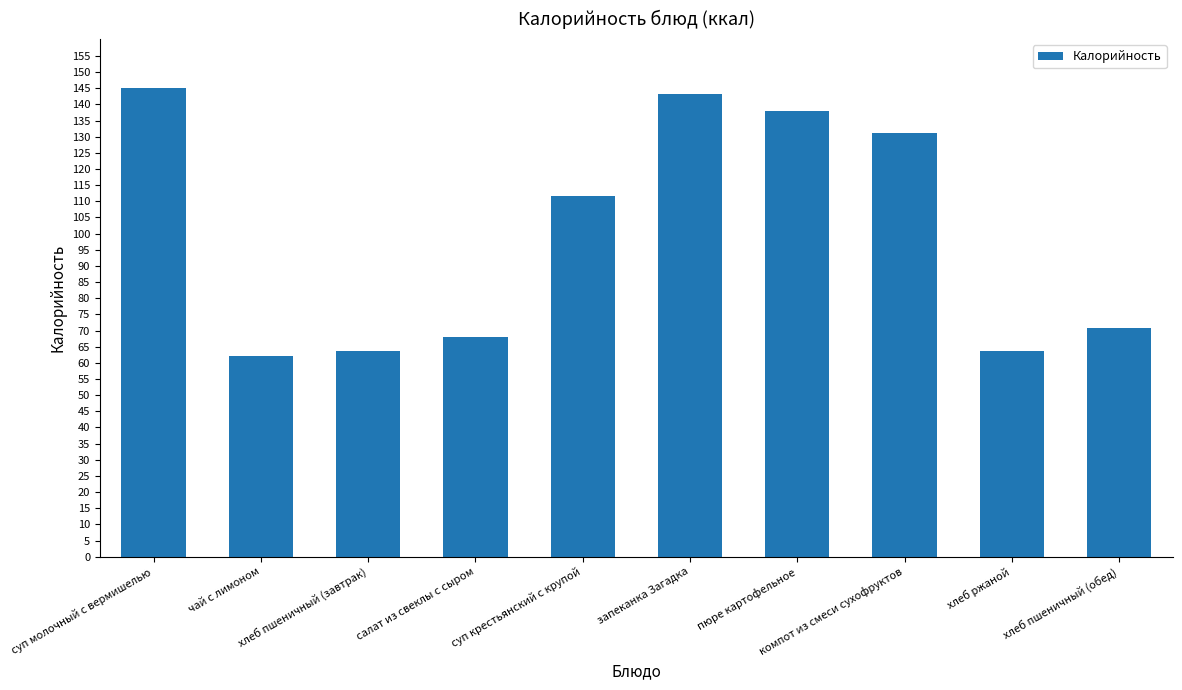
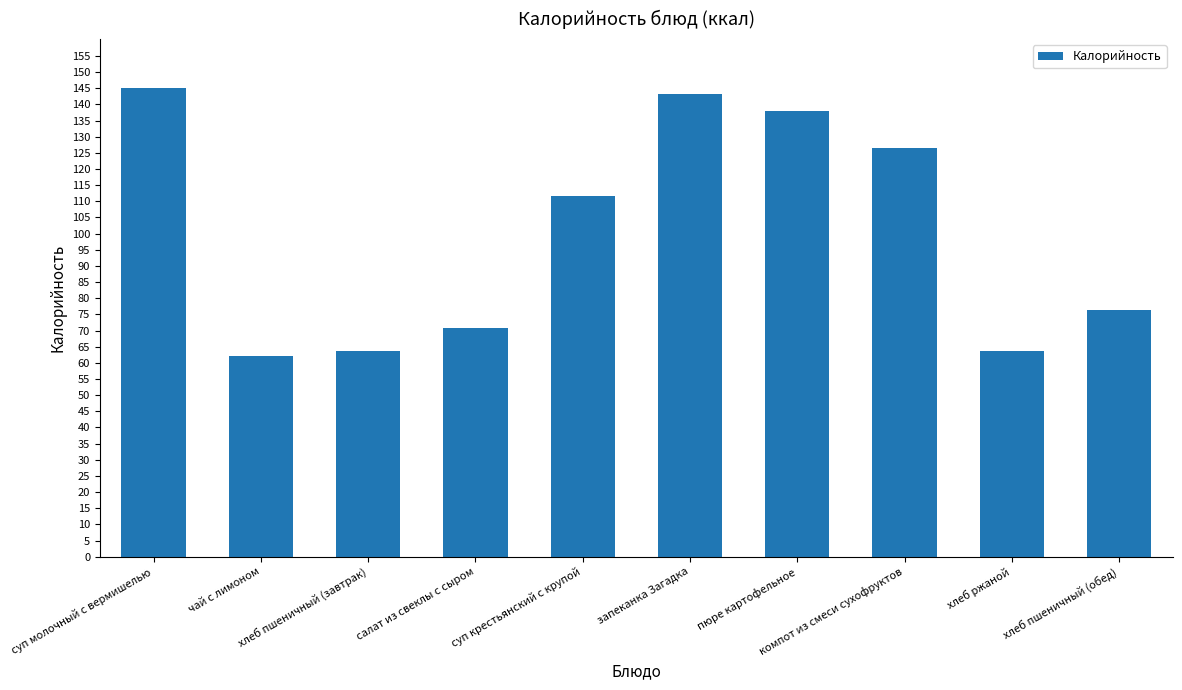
салат из свеклы с сыром: 68 -> 71
компот из смеси сухофруктов: 131 -> 127
хлеб пшеничный (обед): 71 -> 76
